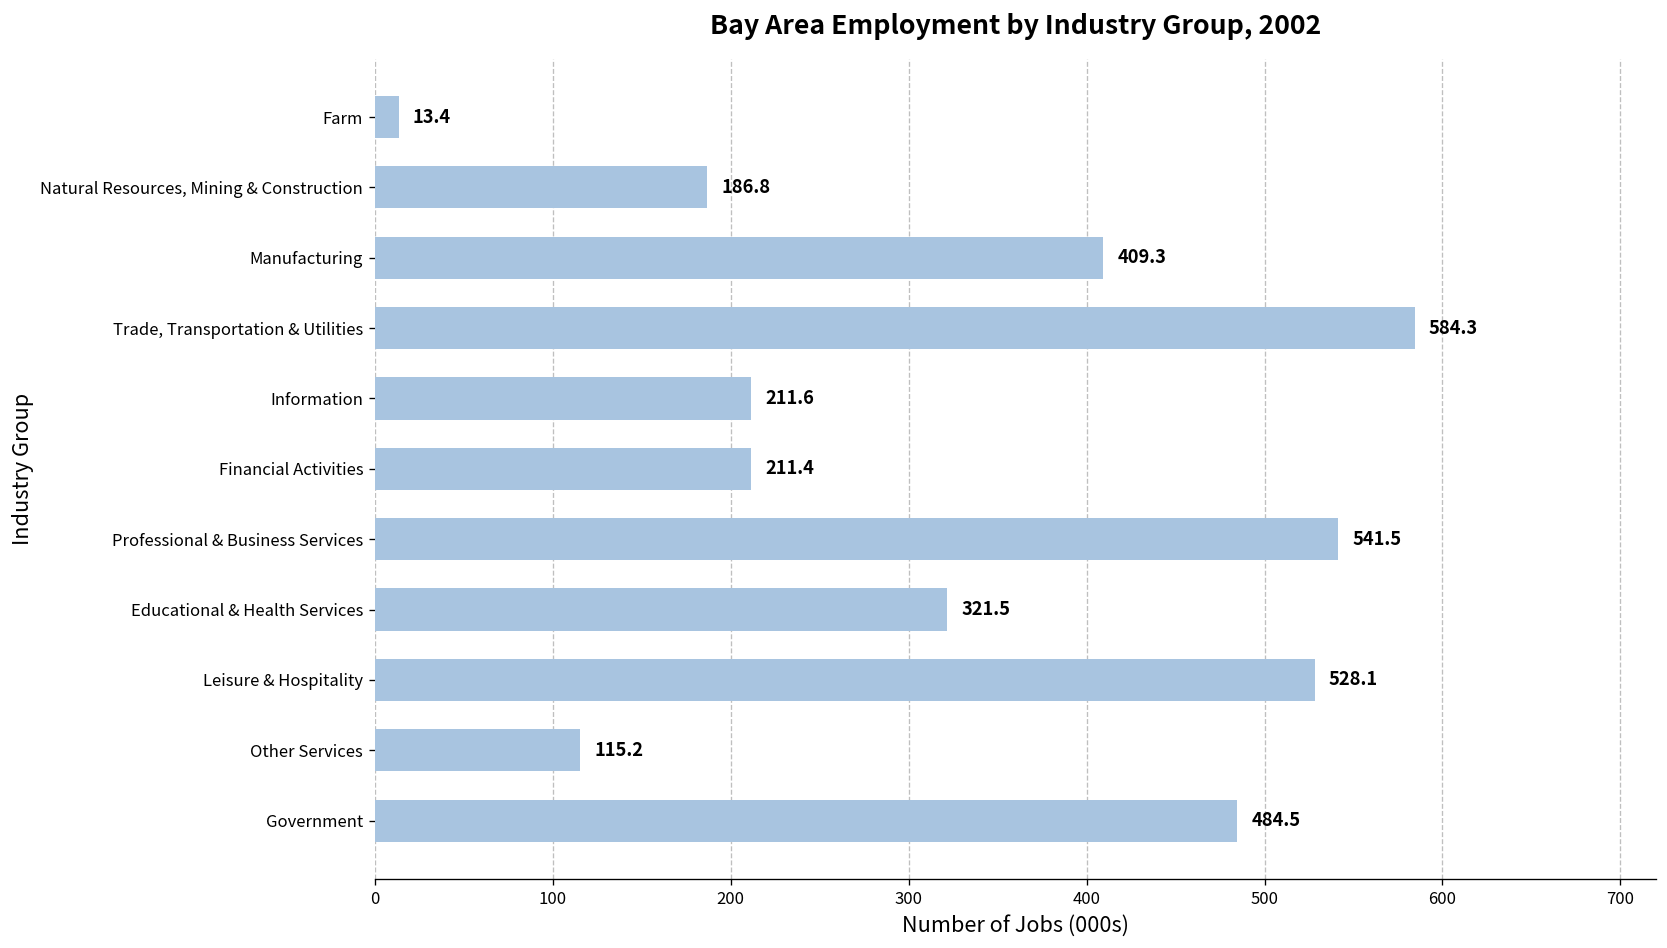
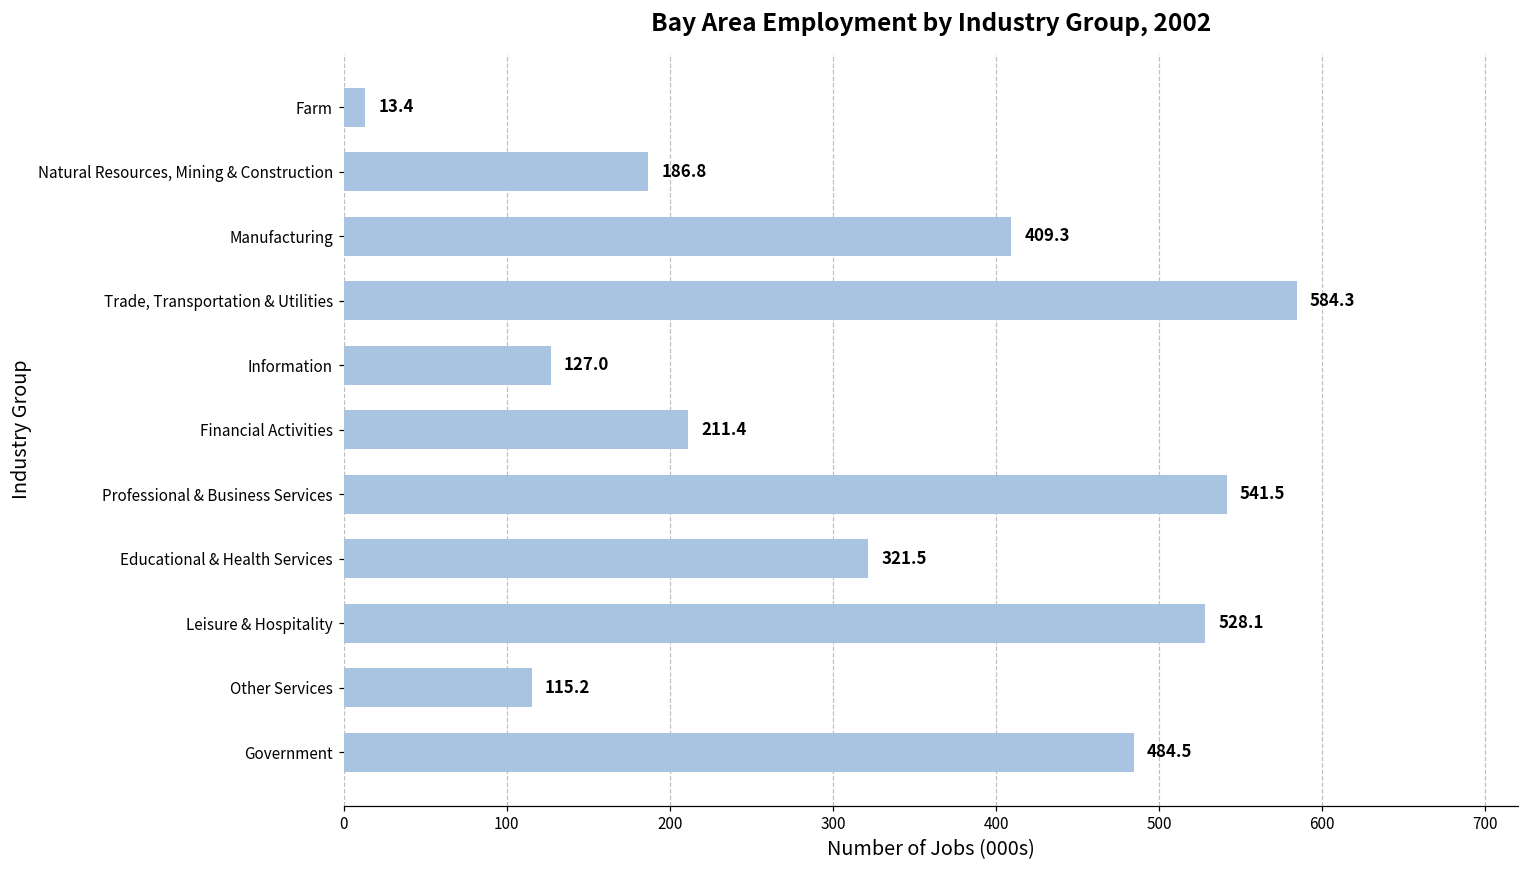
Information: 211.6 -> 127.0
